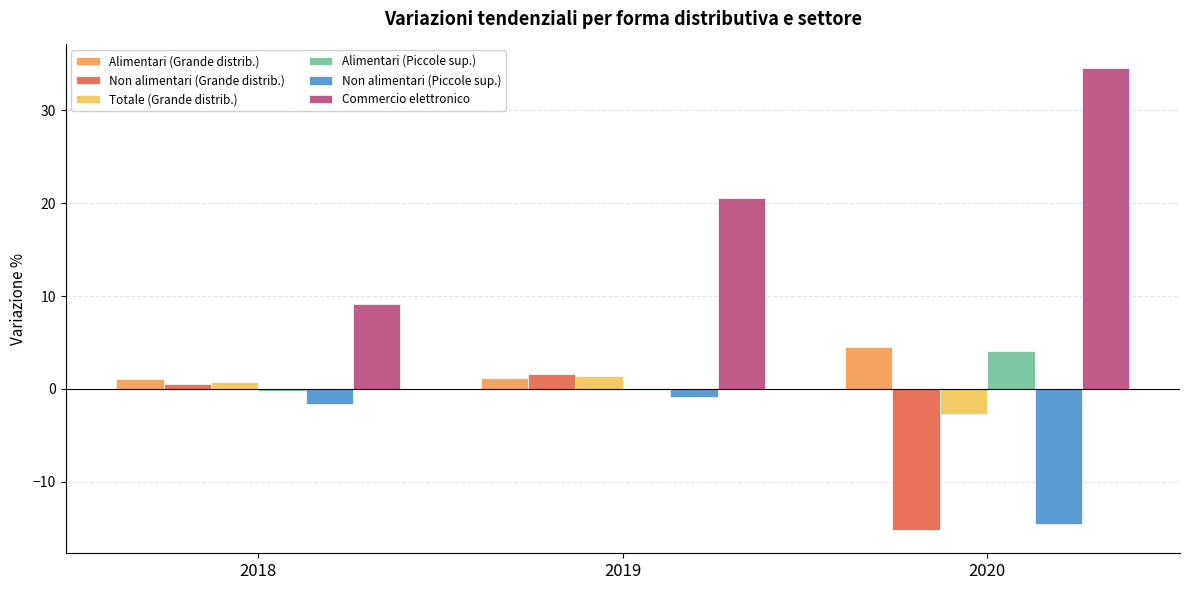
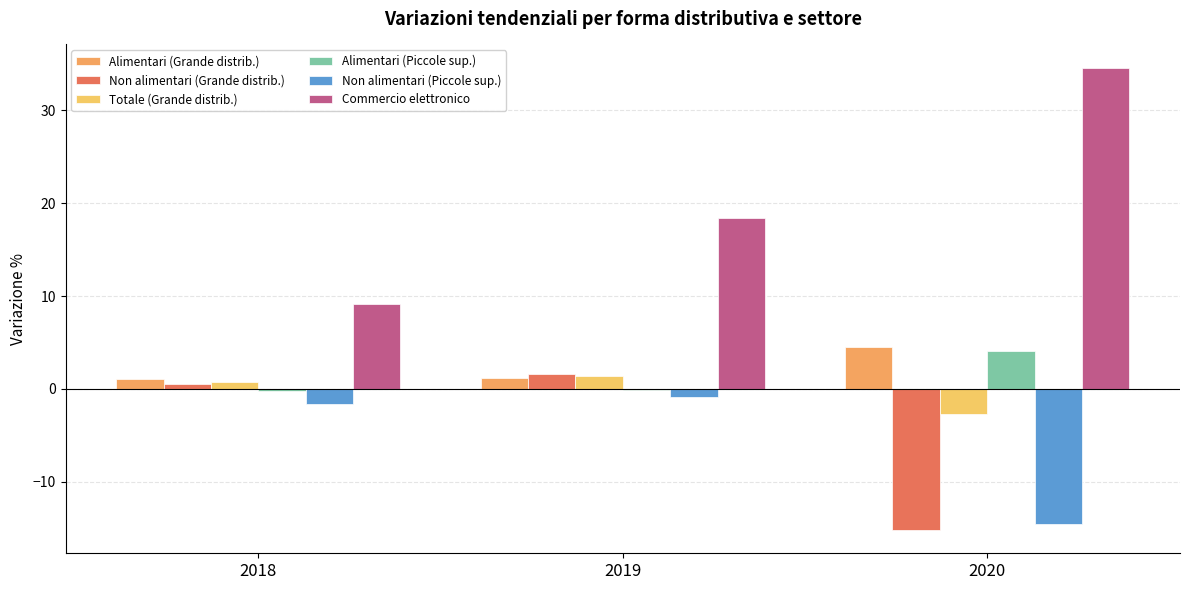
Commercio elettronico, 2019: 21 -> 18
